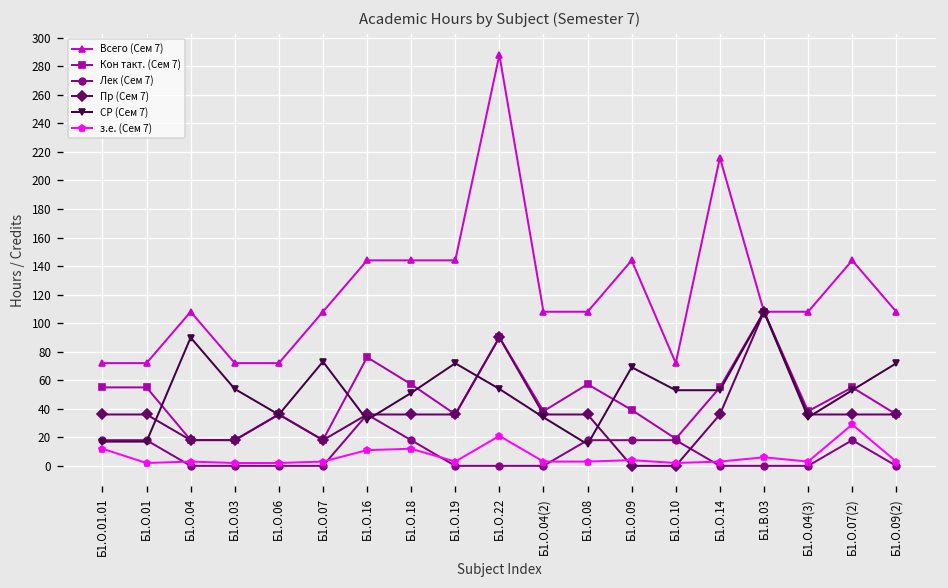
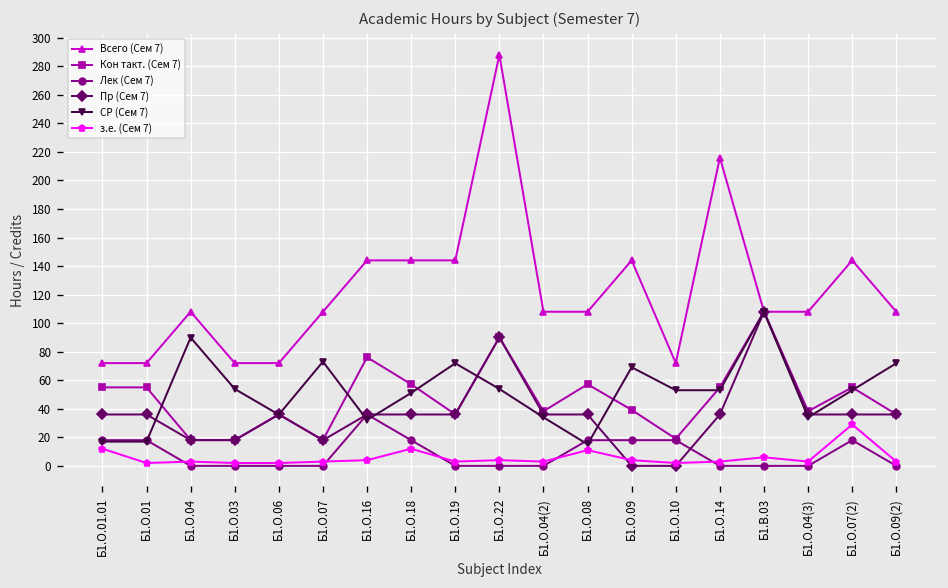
з.е. (Сем 7), Б1.О.16: 11 -> 4
з.е. (Сем 7), Б1.О.22: 21 -> 4
з.е. (Сем 7), Б1.О.08: 3 -> 11
